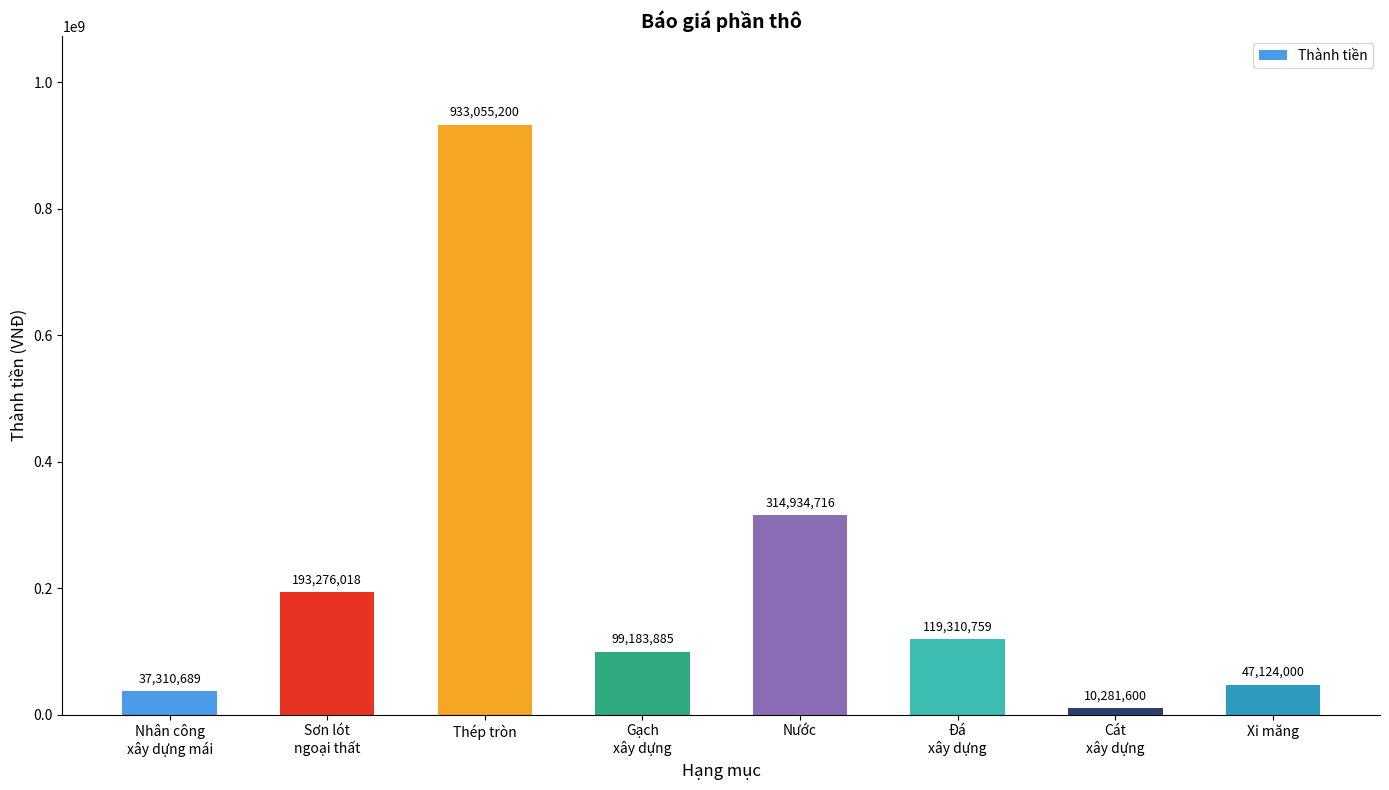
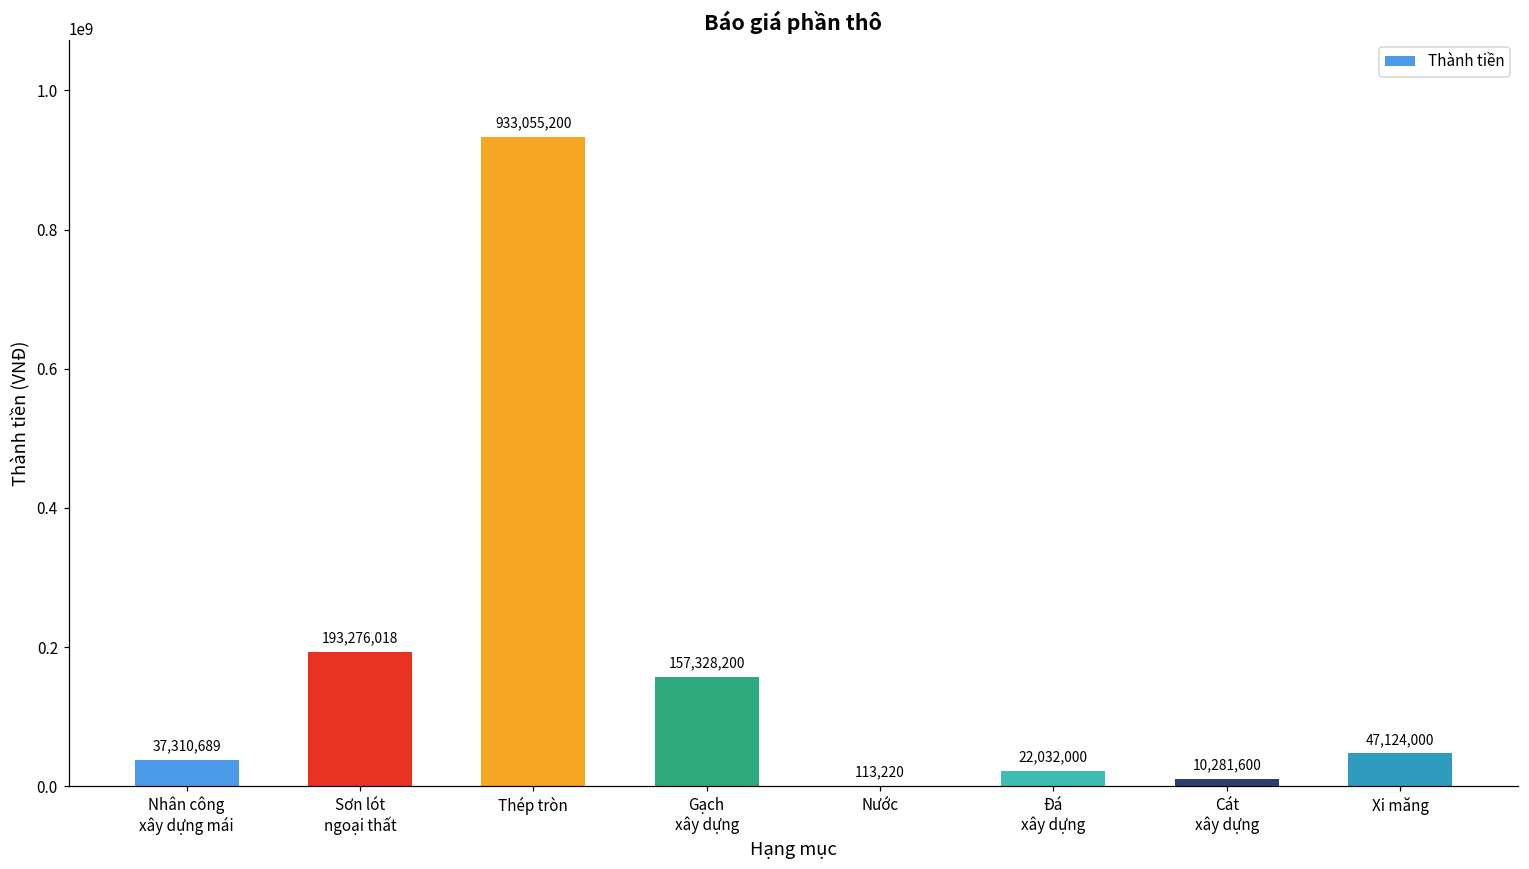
Gạch xây dựng: 99,183,885 -> 157,328,200
Nước: 314,934,716 -> 113,220
Đá xây dựng: 119,310,759 -> 22,032,000
